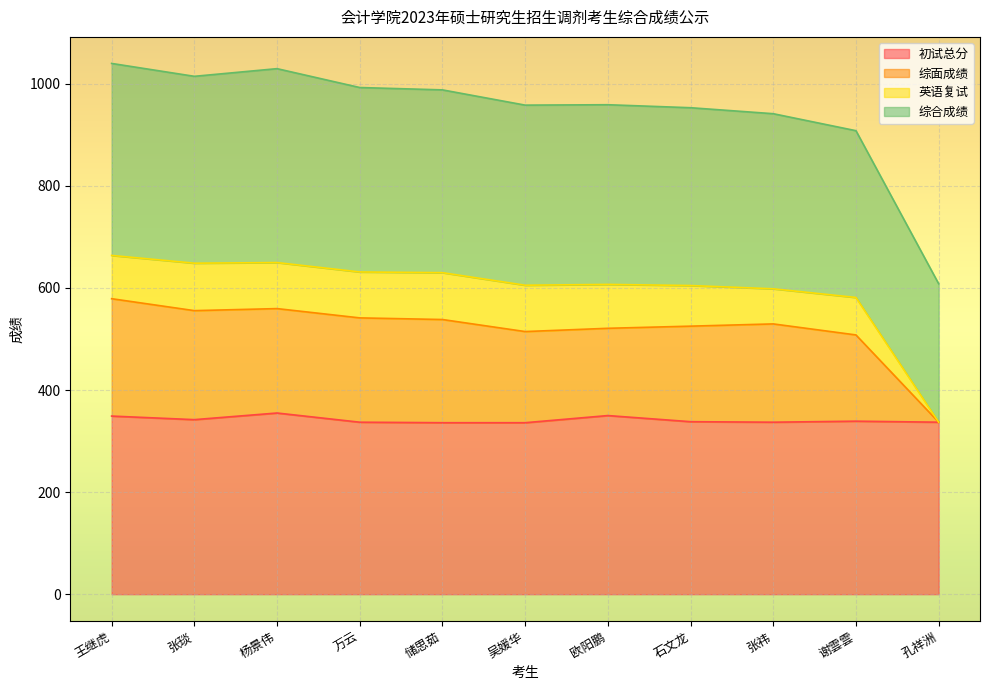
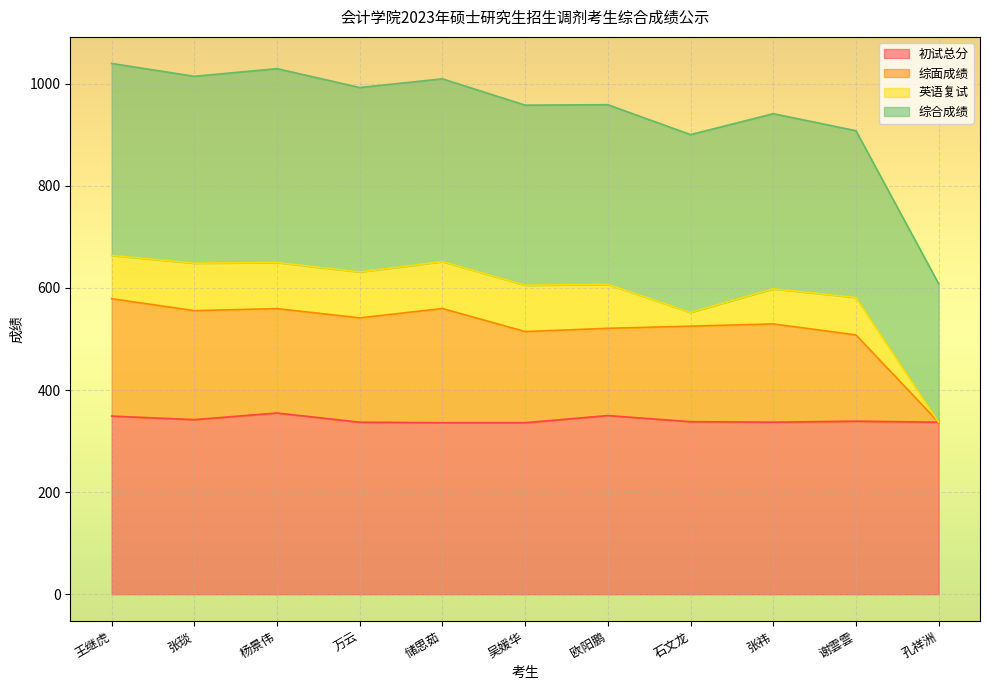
综面成绩, 储思茹: 200 -> 220
英语复试, 石文龙: 80 -> 30
